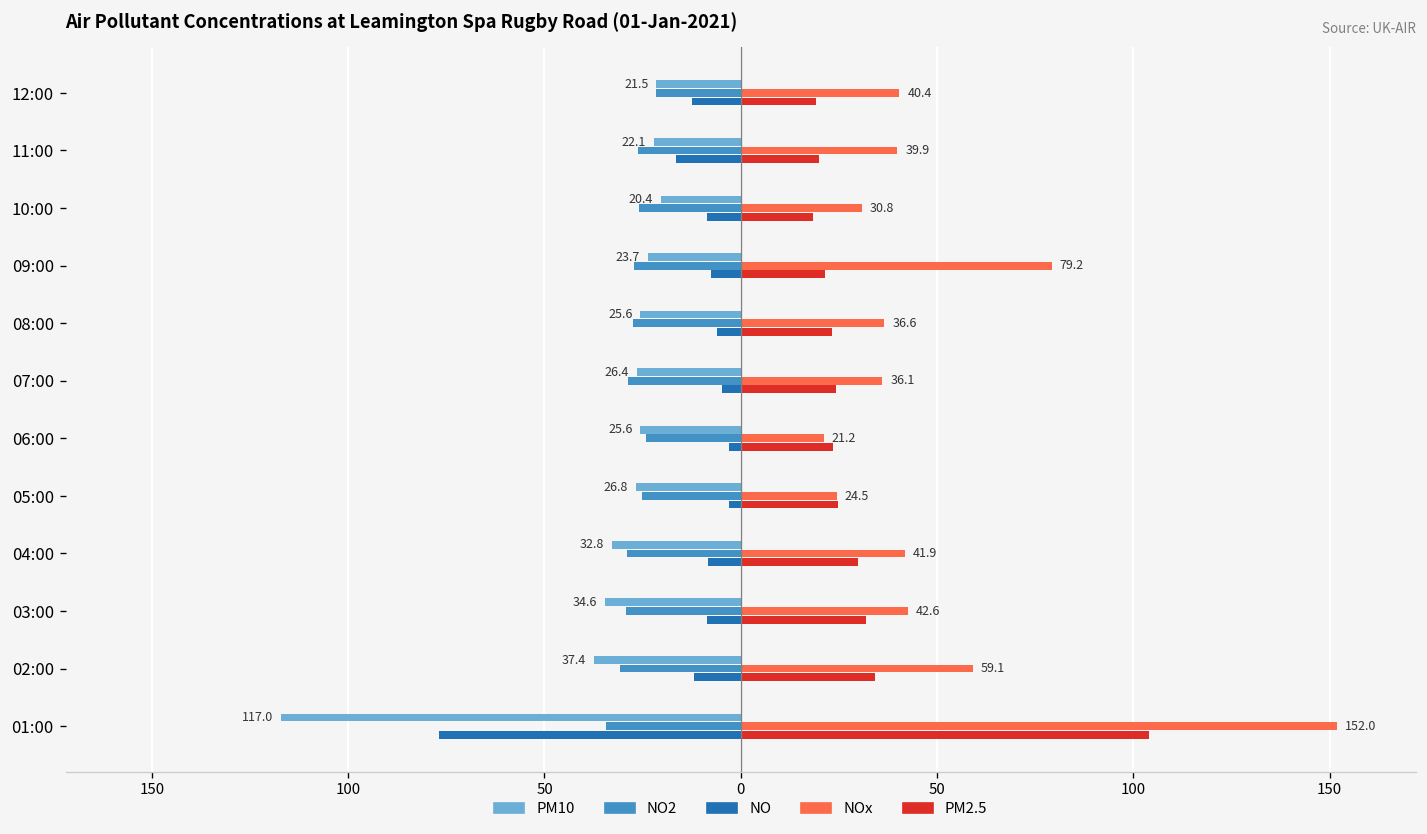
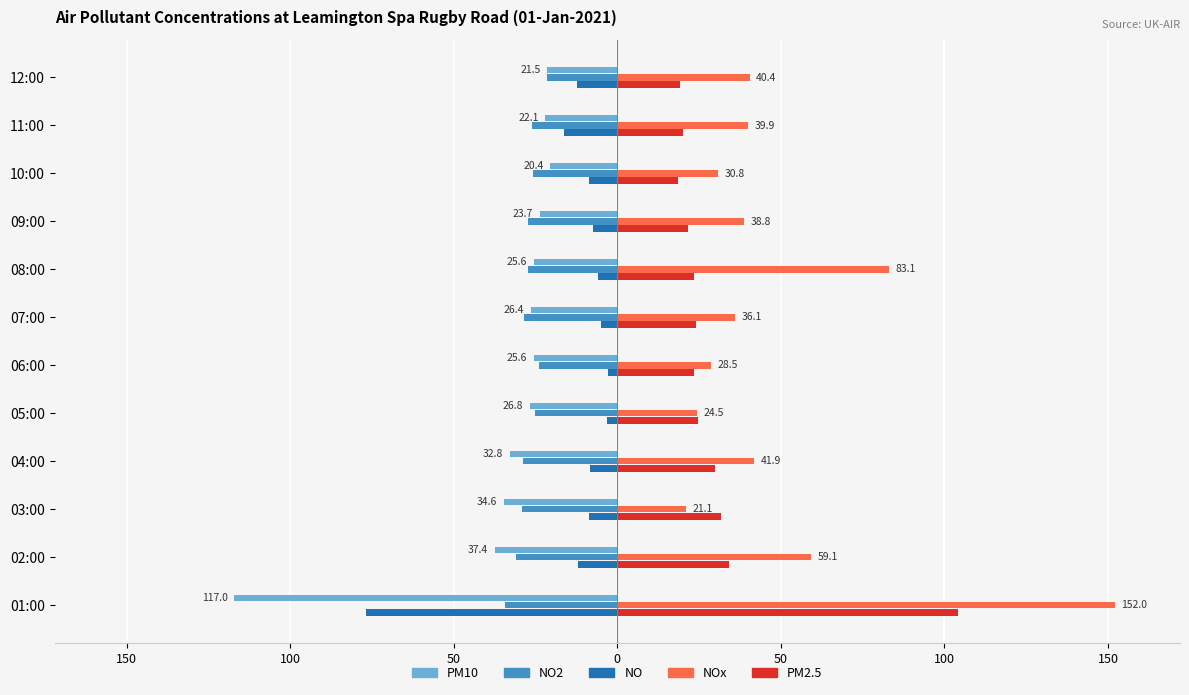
NOx, 09:00: 79.2 -> 38.8
NOx, 08:00: 36.6 -> 83.1
NOx, 06:00: 21.2 -> 28.5
NOx, 03:00: 42.6 -> 21.1
